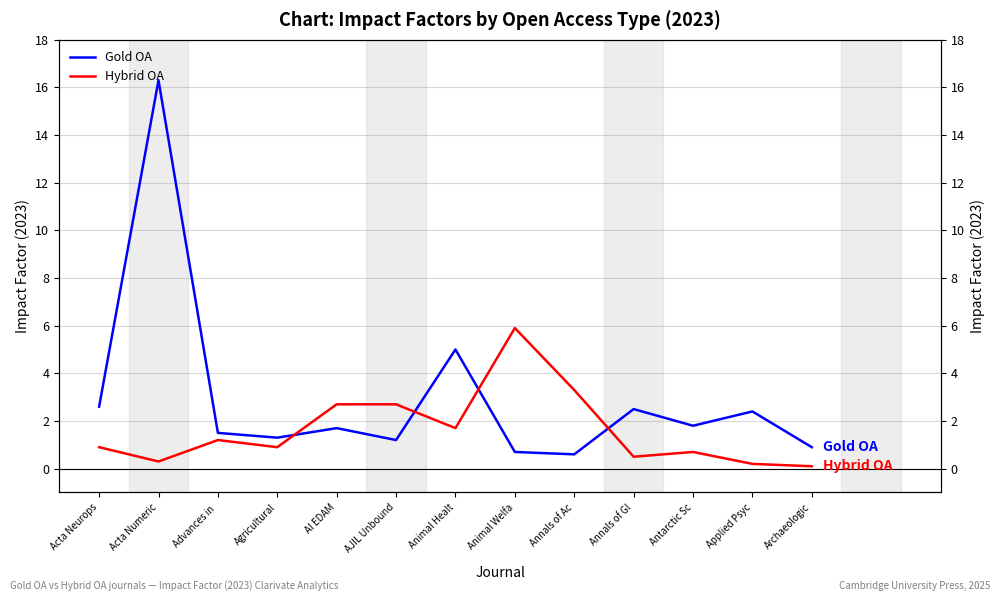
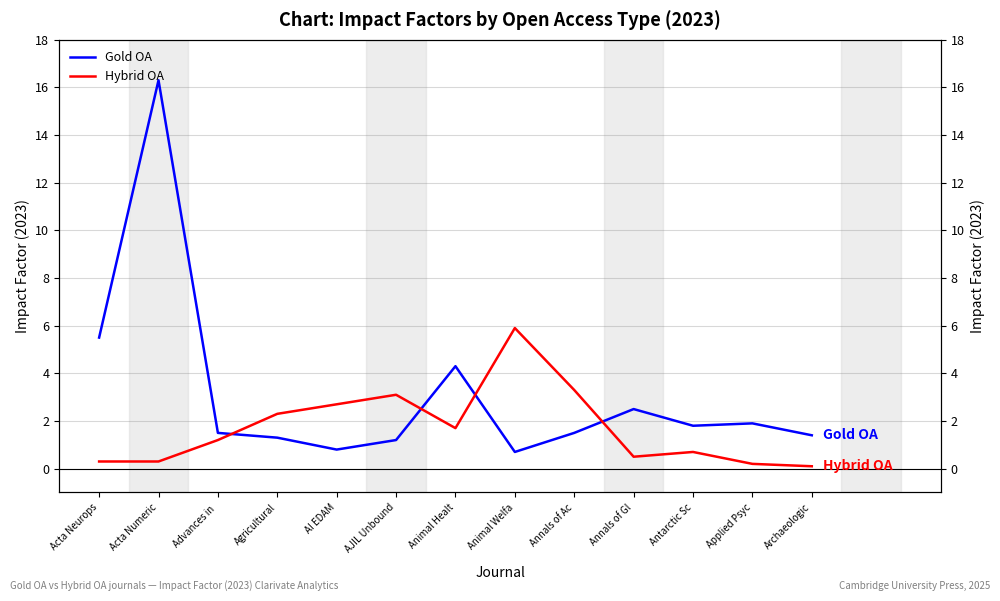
Gold OA, Acta Neurops: 2.6 -> 5.5
Hybrid OA, Acta Neurops: 0.9 -> 0.3
Hybrid OA, Agricultural: 0.9 -> 2.3
Gold OA, AI EDAM: 1.7 -> 0.8
Hybrid OA, AJIL Unbound: 2.7 -> 3.1
Gold OA, Animal Healt: 5.0 -> 4.3
Gold OA, Annals of Ac: 0.6 -> 1.5
Gold OA, Applied Psyc: 2.4 -> 1.9
Gold OA, Archaeologic: 0.9 -> 1.4
